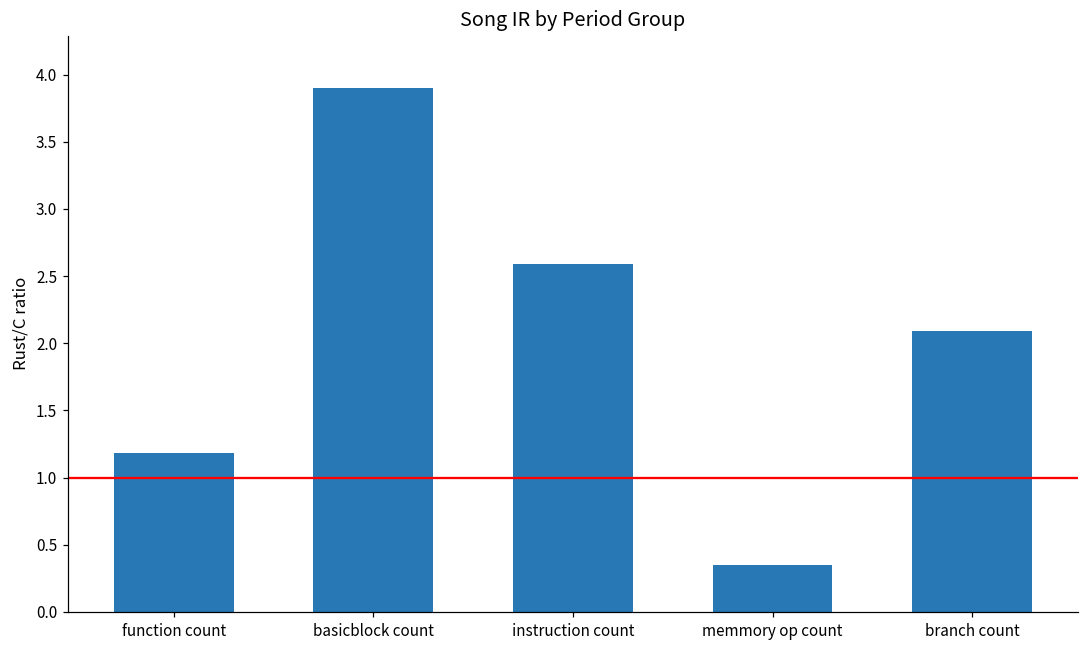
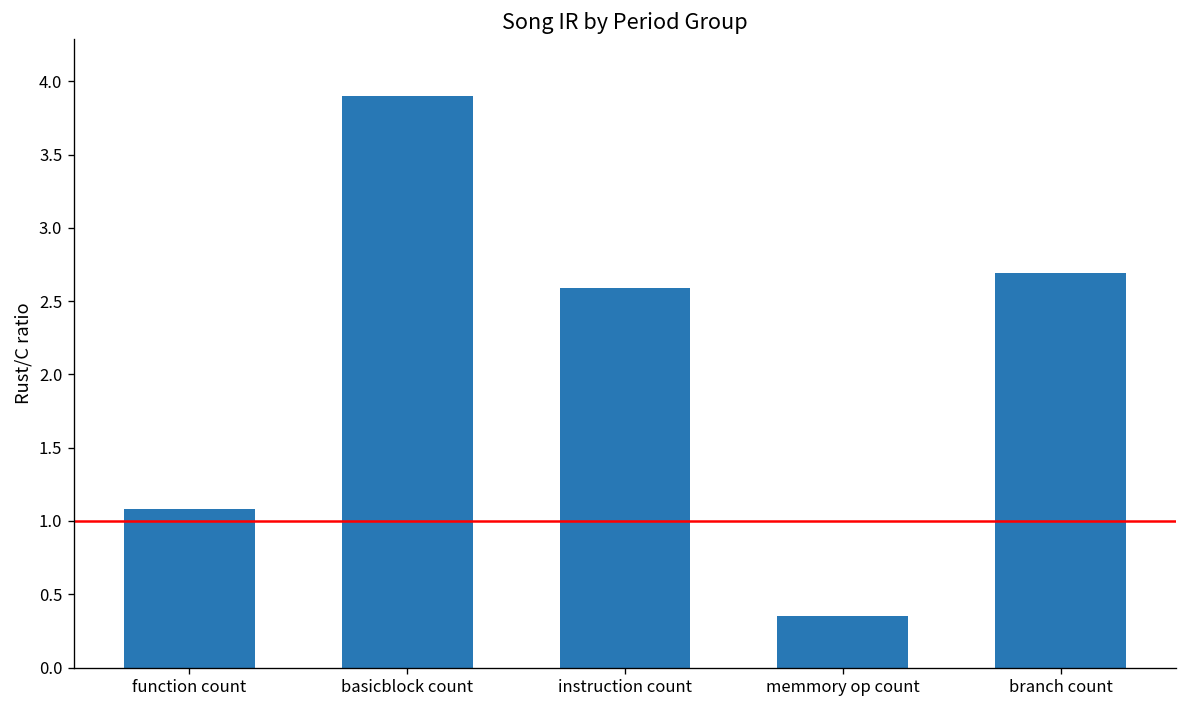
function count: 1.18 -> 1.08
branch count: 2.09 -> 2.69
